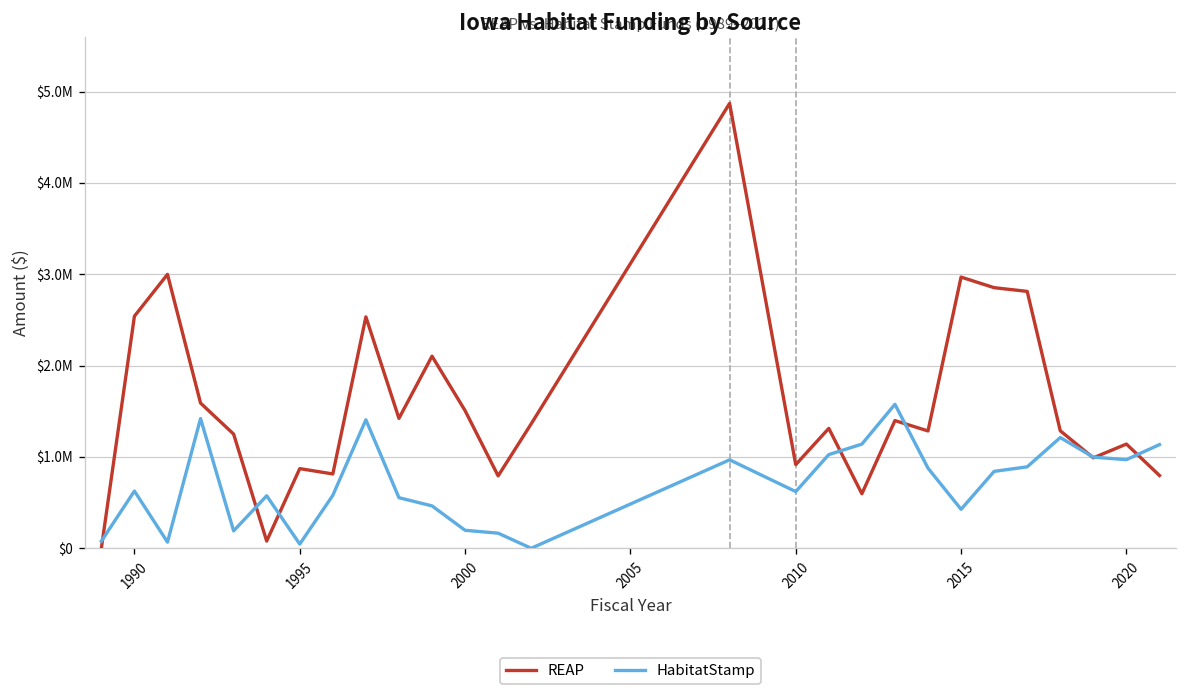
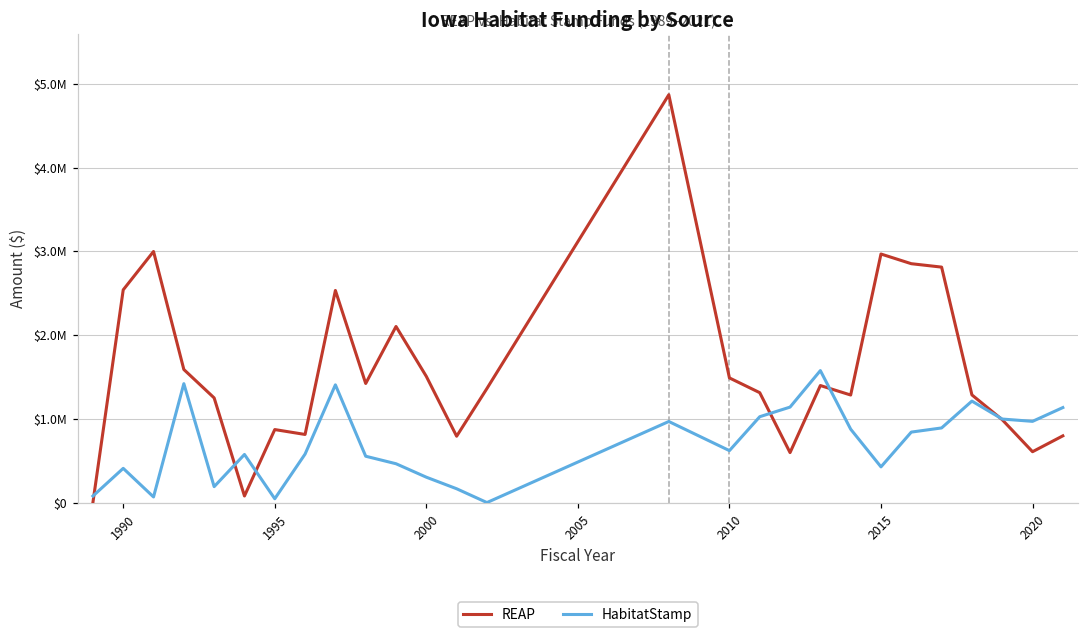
HabitatStamp, 1990: $600000 -> $400000
HabitatStamp, 2000: $200000 -> $300000
REAP, 2010: $900000 -> $1500000
REAP, 2020: $1100000 -> $600000
